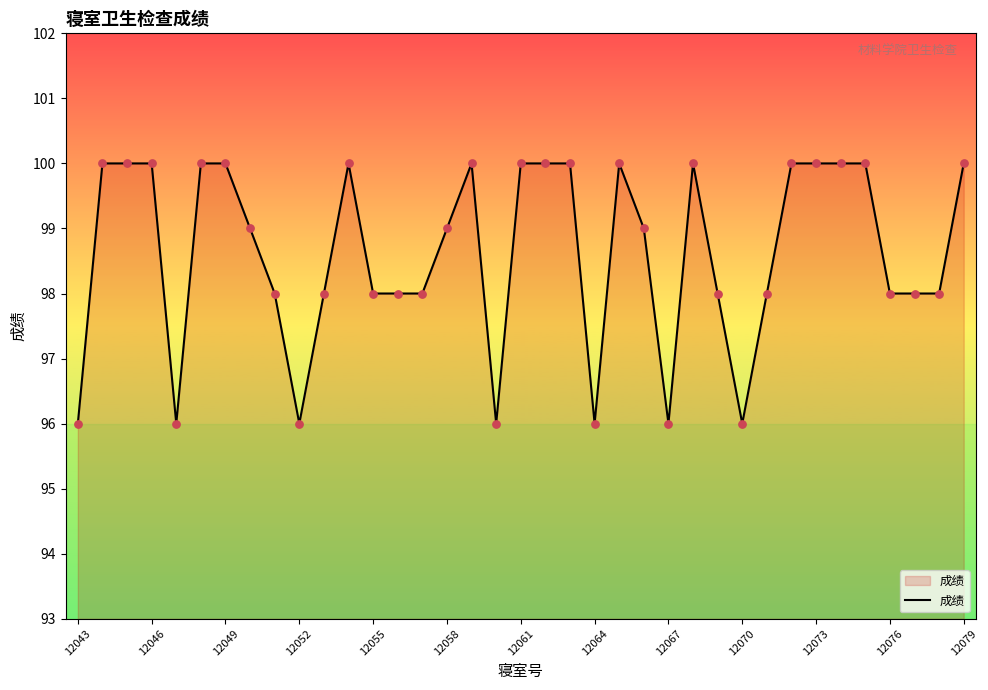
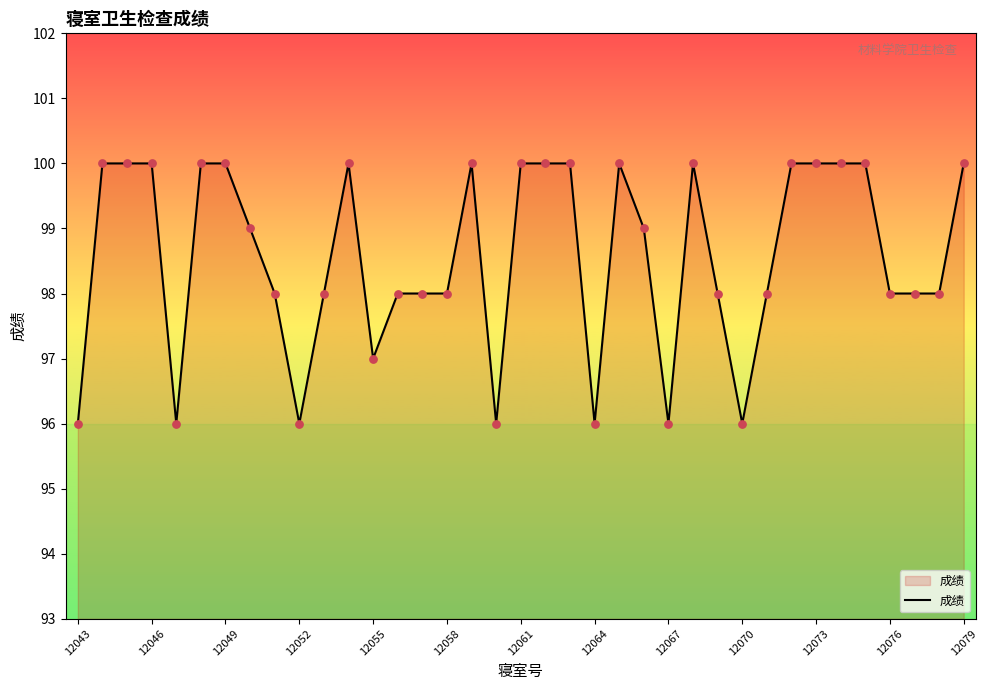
12055: 98 -> 97
12058: 99 -> 98
